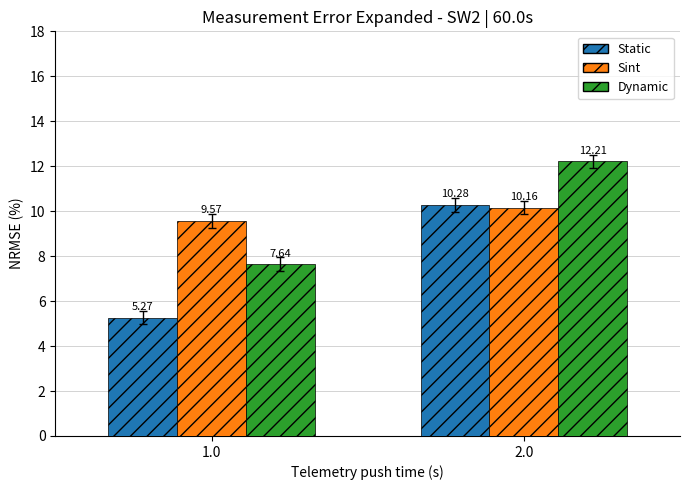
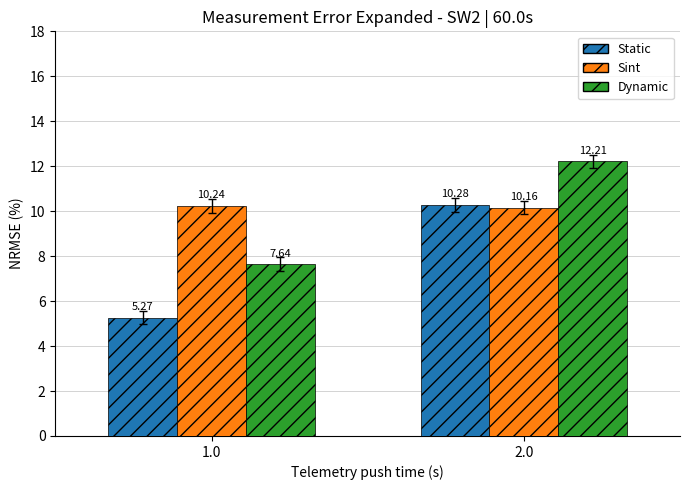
Sint, 1.0: 9.57 -> 10.24
